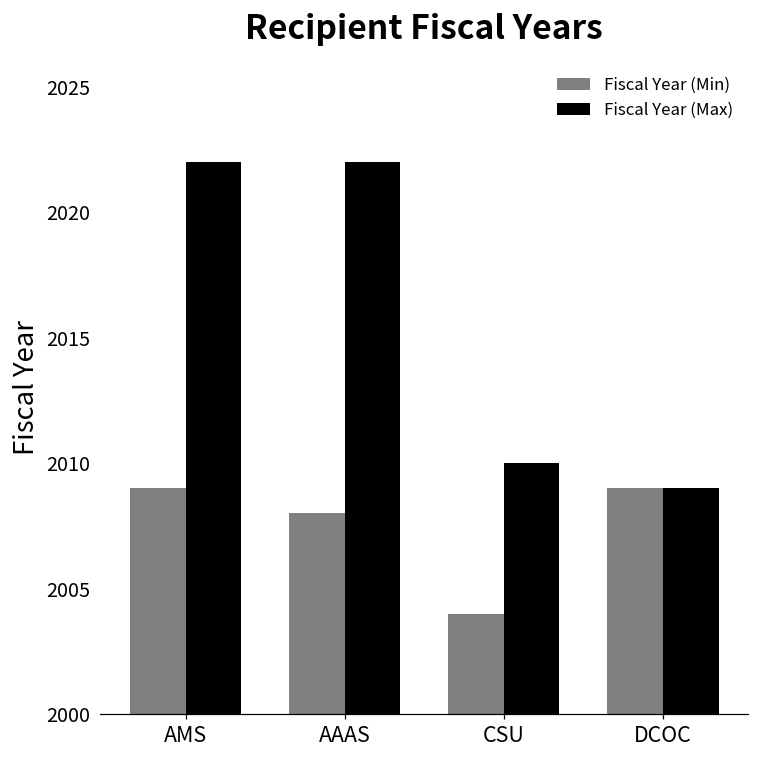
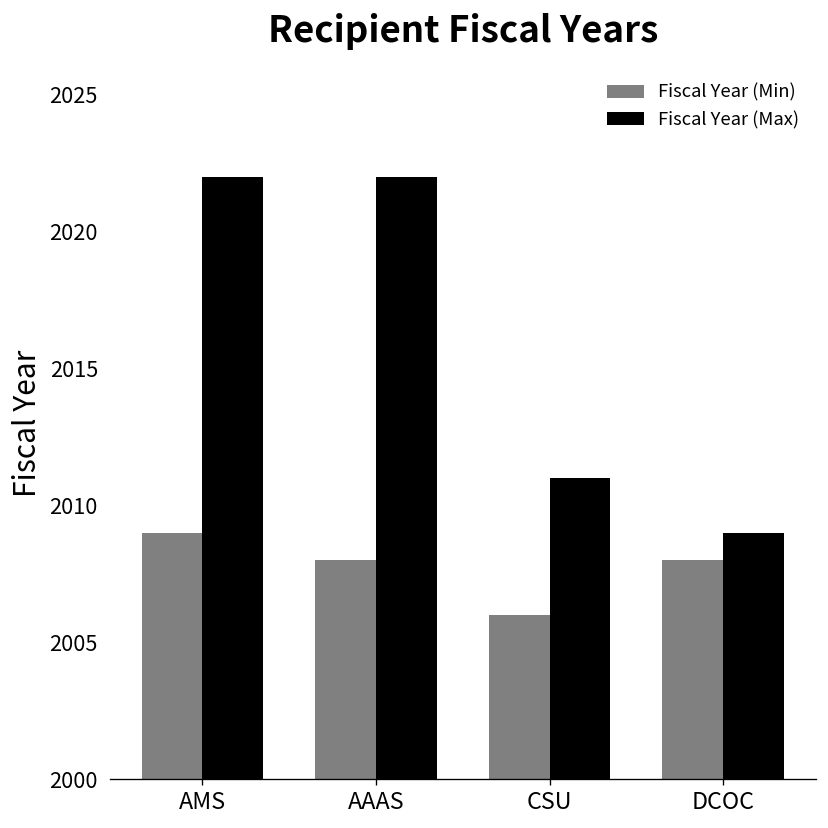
Fiscal Year (Min), CSU: 2004 -> 2006
Fiscal Year (Max), CSU: 2010 -> 2011
Fiscal Year (Min), DCOC: 2009 -> 2008
